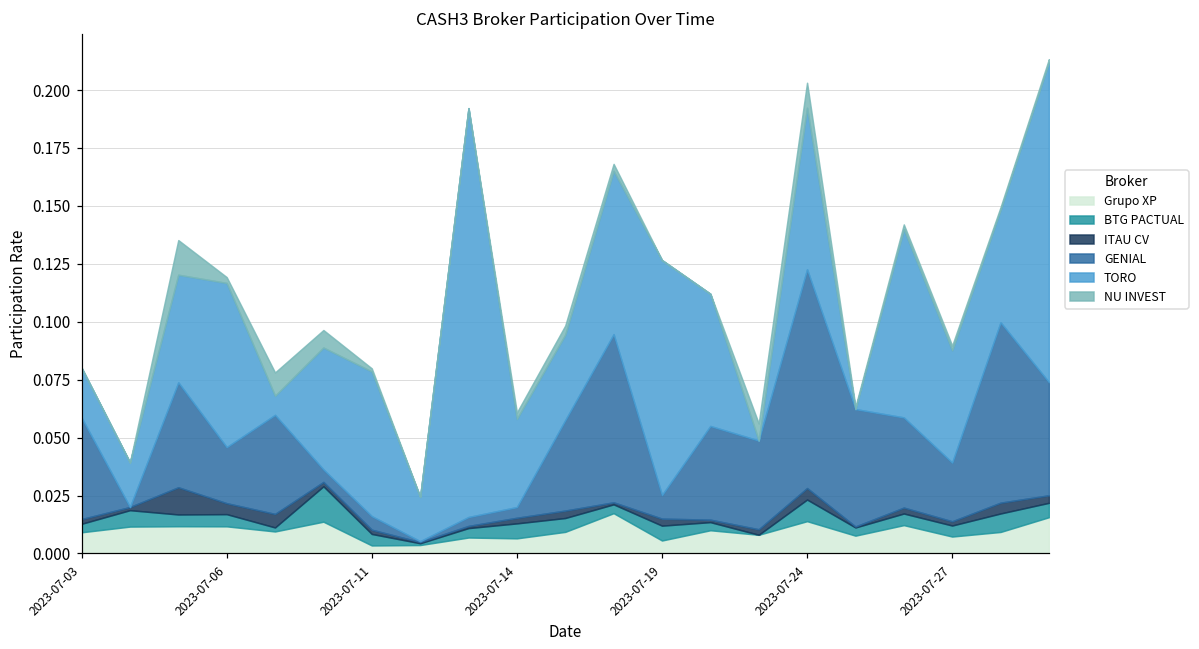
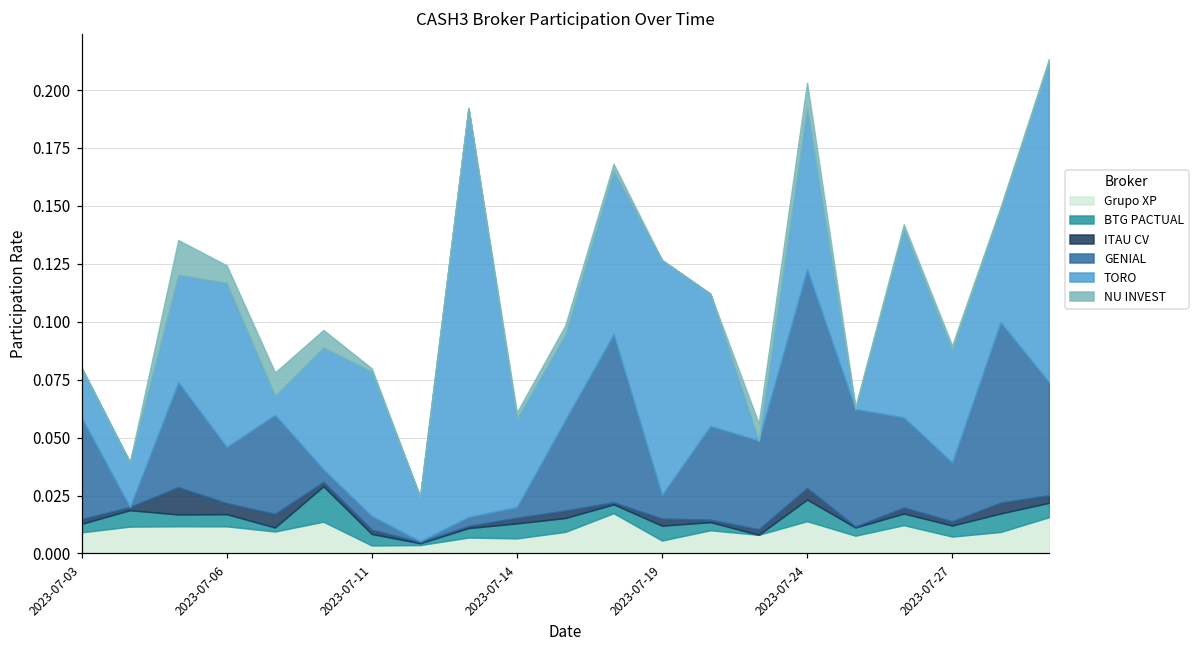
NU INVEST, 2023-07-06: 0.003 -> 0.008
